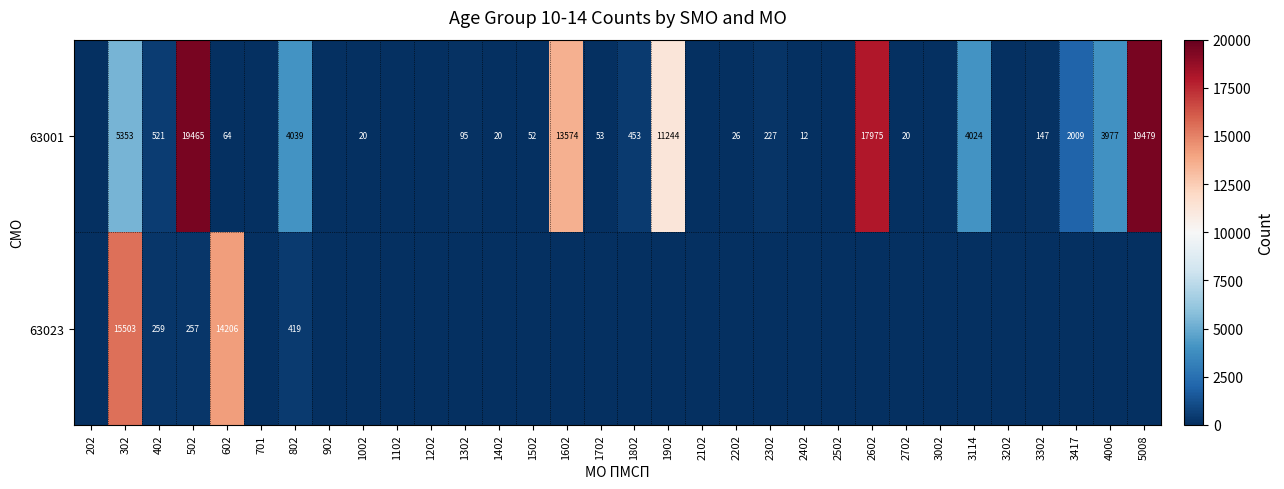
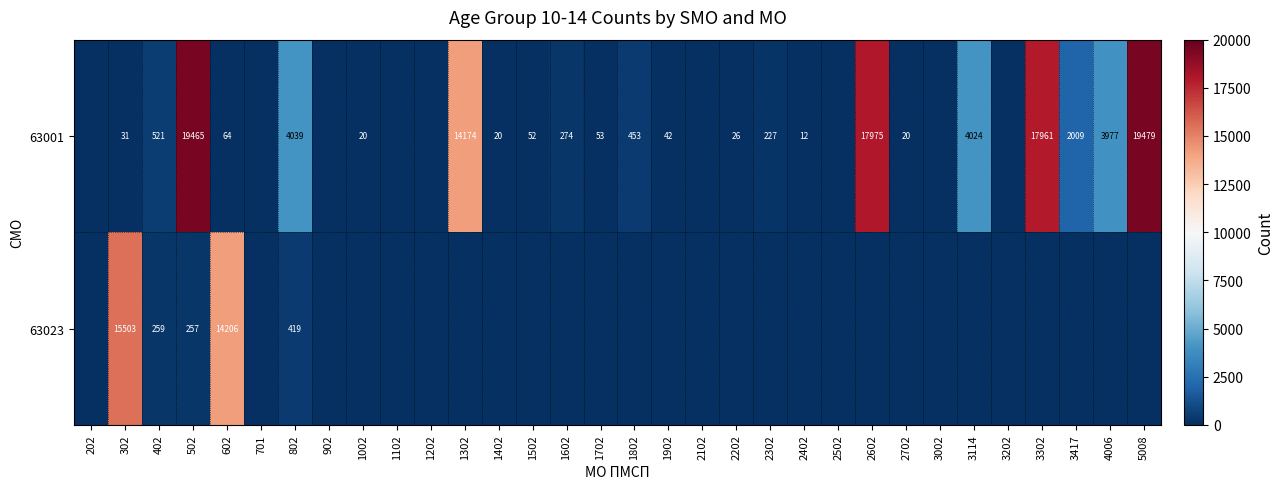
63001, 302: 5353 -> 31
63001, 1302: 95 -> 14174
63001, 1602: 13574 -> 274
63001, 1902: 11244 -> 42
63001, 3302: 147 -> 17961
